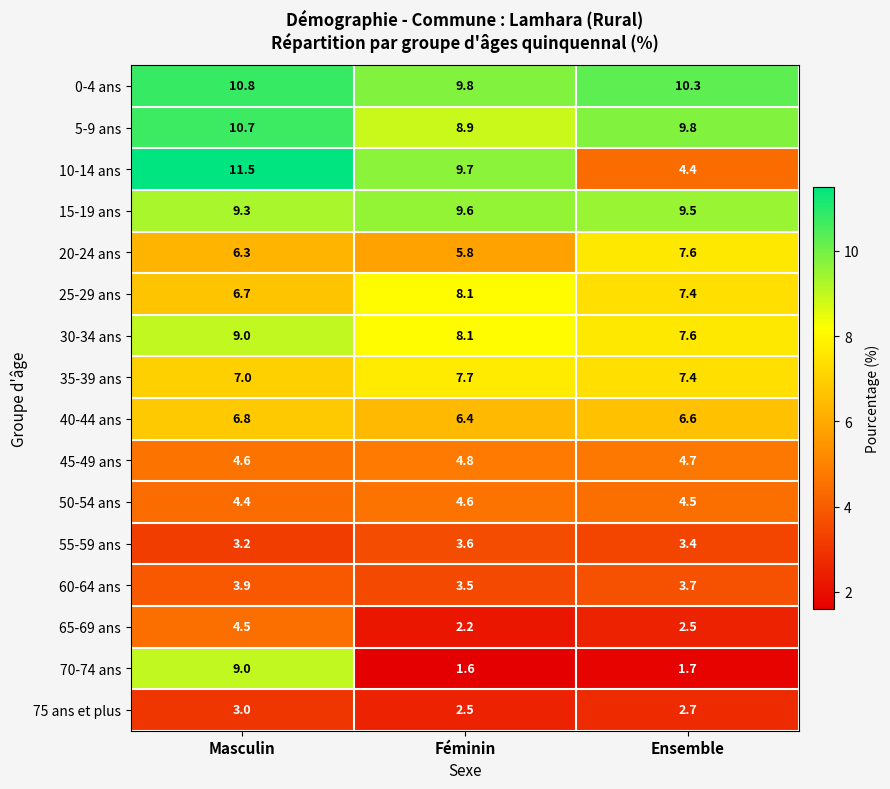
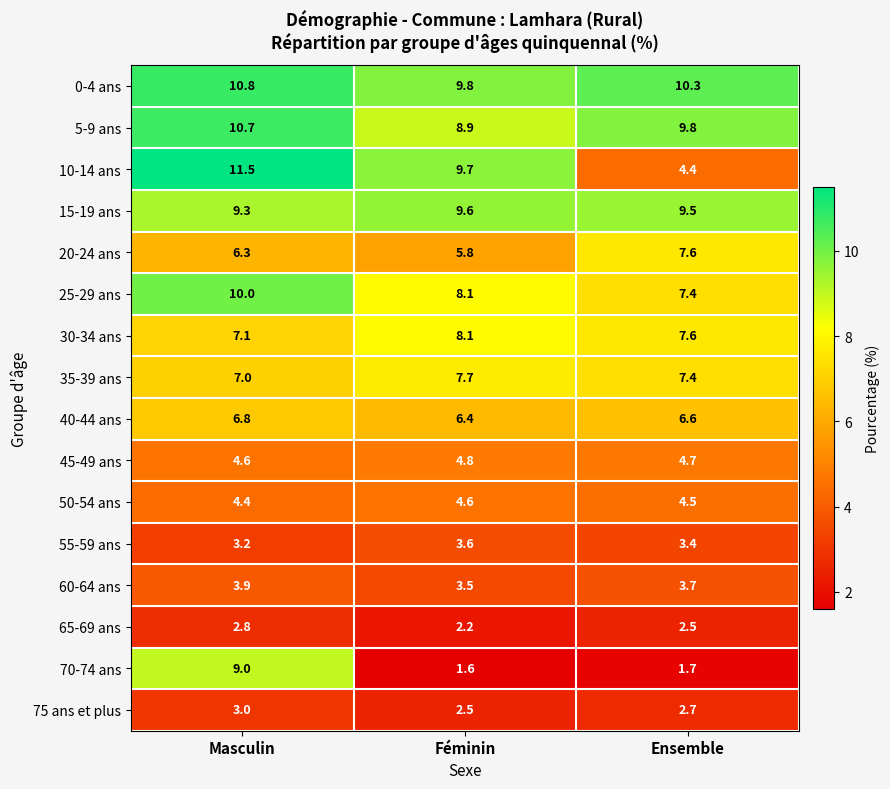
25-29 ans, Masculin: 6.7 -> 10.0
30-34 ans, Masculin: 9.0 -> 7.1
65-69 ans, Masculin: 4.5 -> 2.8
